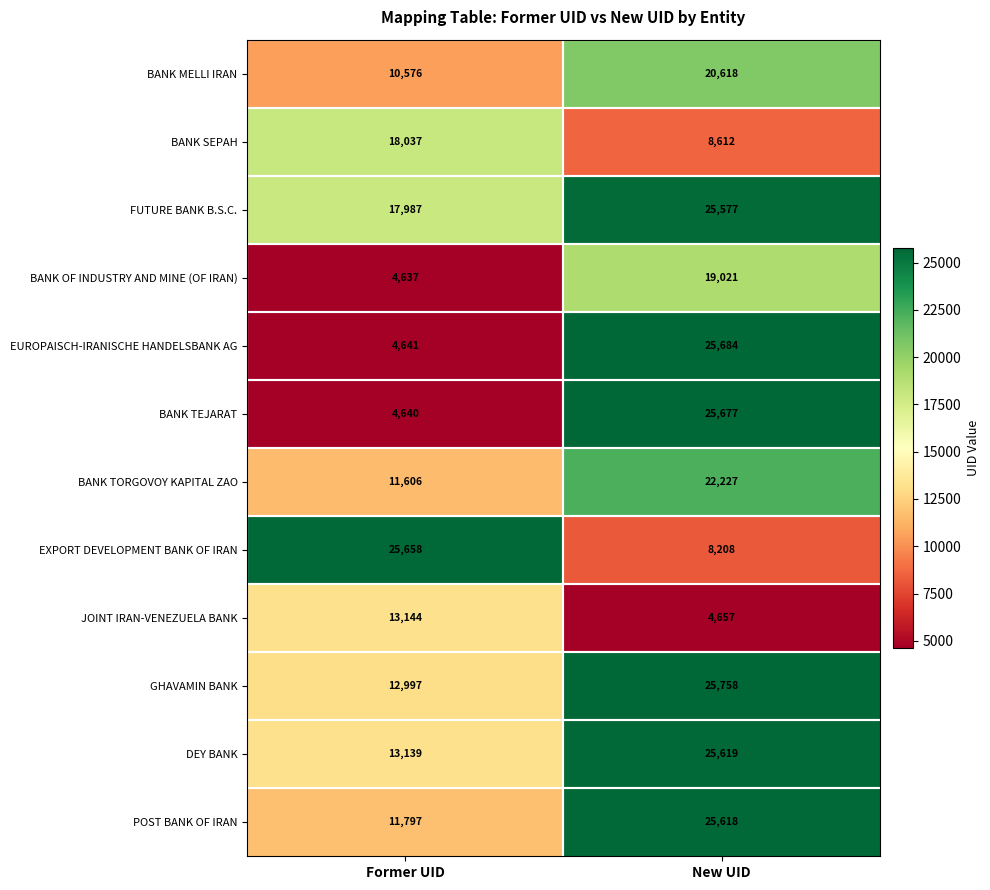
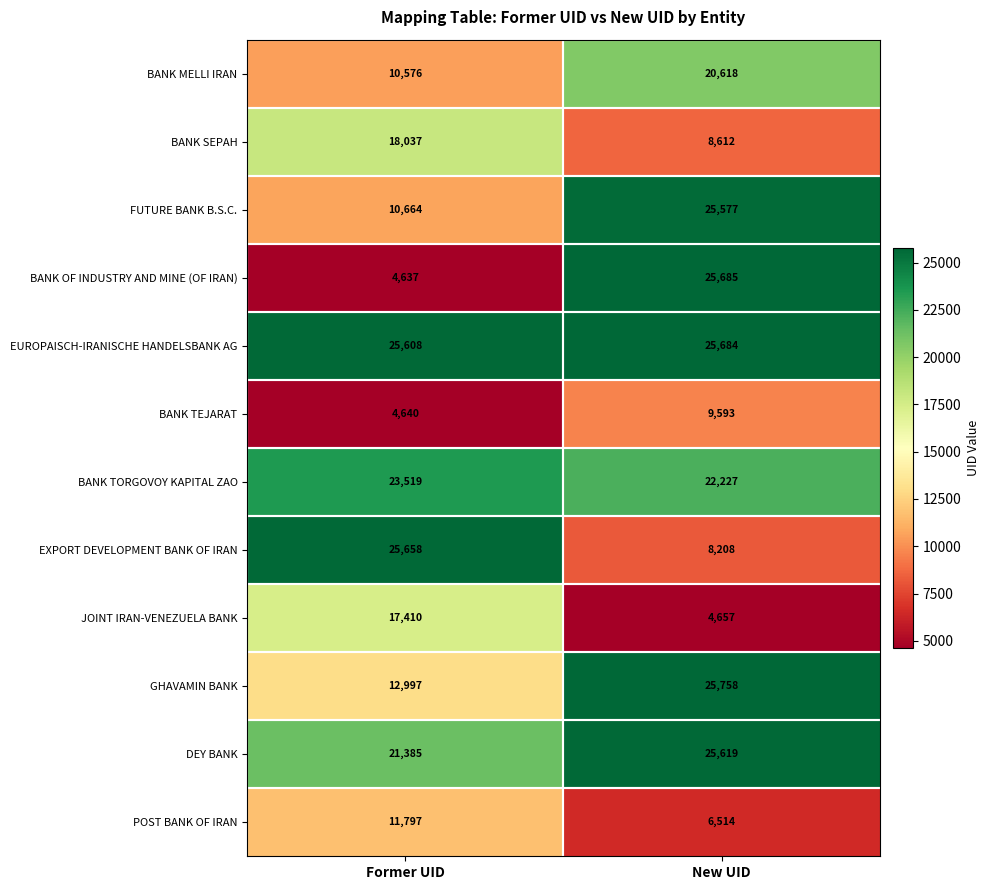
FUTURE BANK B.S.C., Former UID: 17,987 -> 10,664
BANK OF INDUSTRY AND MINE (OF IRAN), New UID: 19,021 -> 25,685
EUROPAISCH-IRANISCHE HANDELSBANK AG, Former UID: 4,641 -> 25,608
BANK TEJARAT, New UID: 25,677 -> 9,593
BANK TORGOVOY KAPITAL ZAO, Former UID: 11,606 -> 23,519
JOINT IRAN-VENEZUELA BANK, Former UID: 13,144 -> 17,410
DEY BANK, Former UID: 13,139 -> 21,385
POST BANK OF IRAN, New UID: 25,618 -> 6,514
